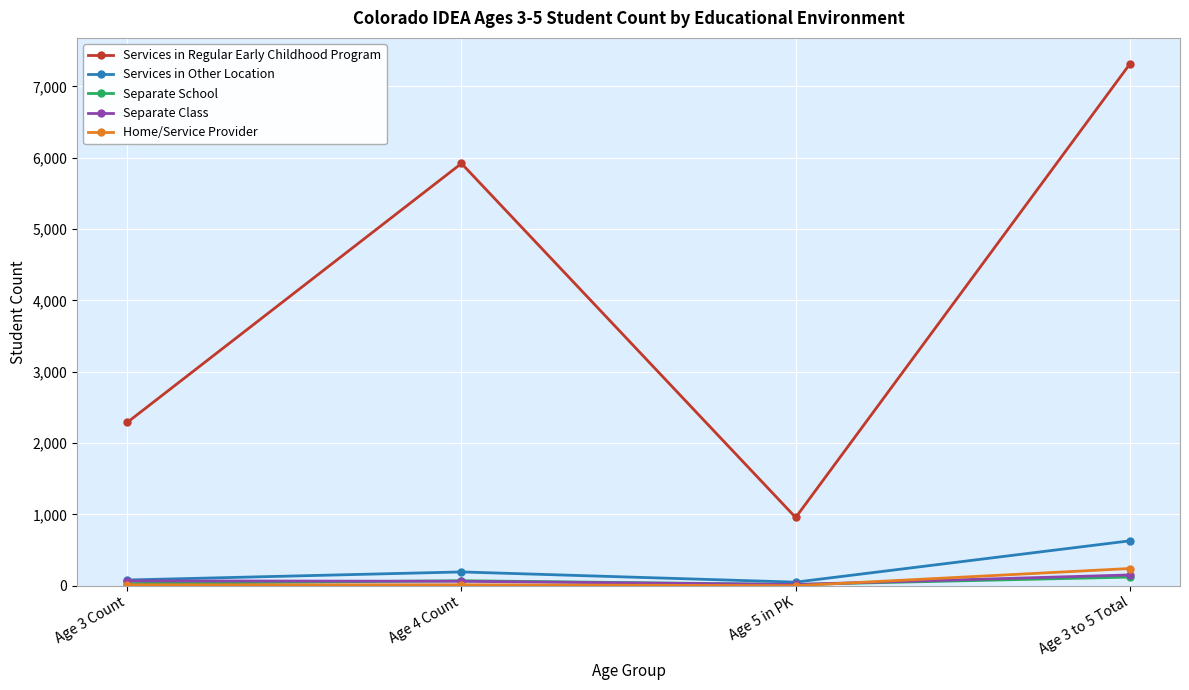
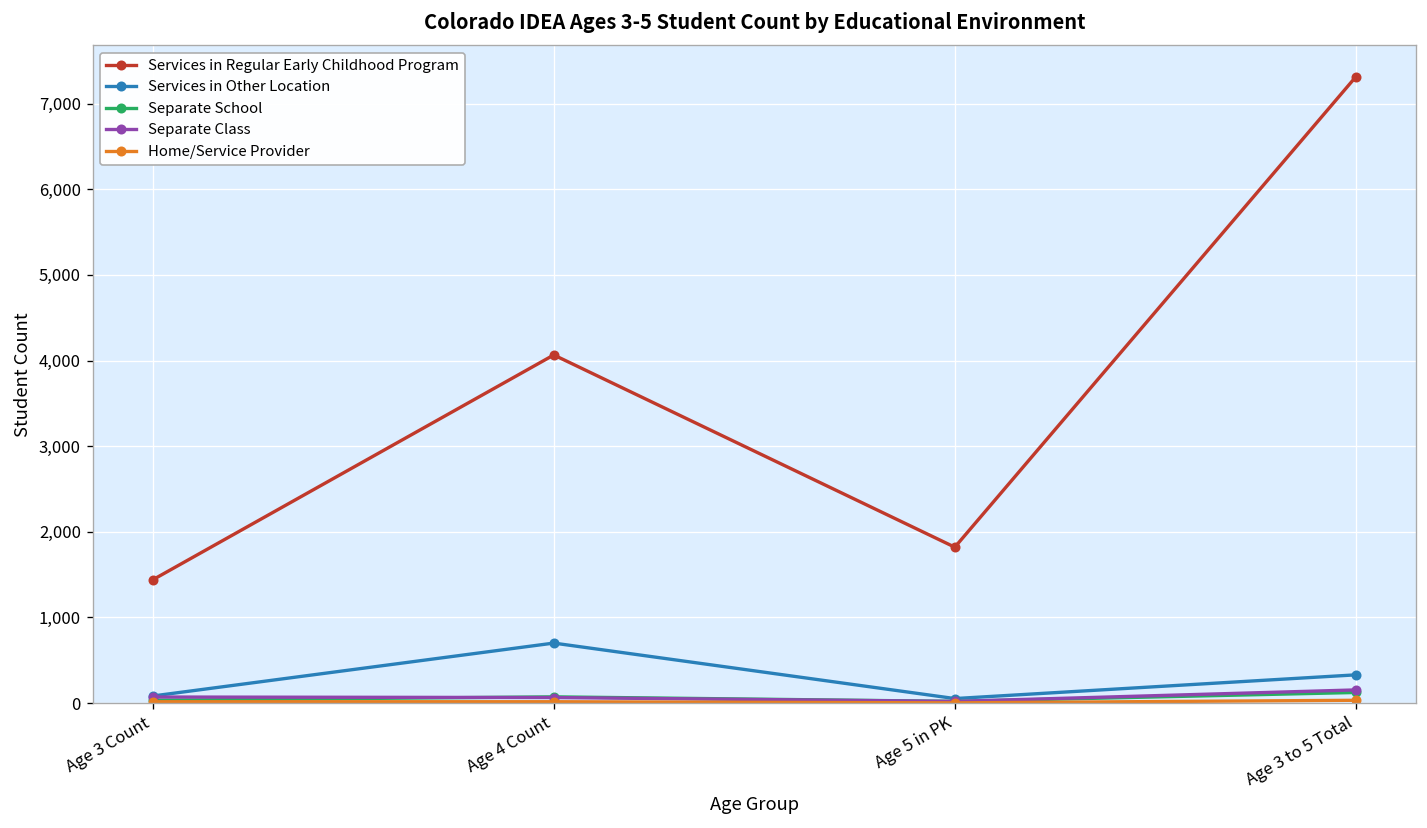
Services in Regular Early Childhood Program, Age 3 Count: 2,300 -> 1,400
Services in Regular Early Childhood Program, Age 4 Count: 5,900 -> 4,100
Services in Other Location, Age 4 Count: 200 -> 700
Services in Regular Early Childhood Program, Age 5 in PK: 1,000 -> 1,800
Services in Other Location, Age 3 to 5 Total: 600 -> 300
Home/Service Provider, Age 3 to 5 Total: 200 -> 0
